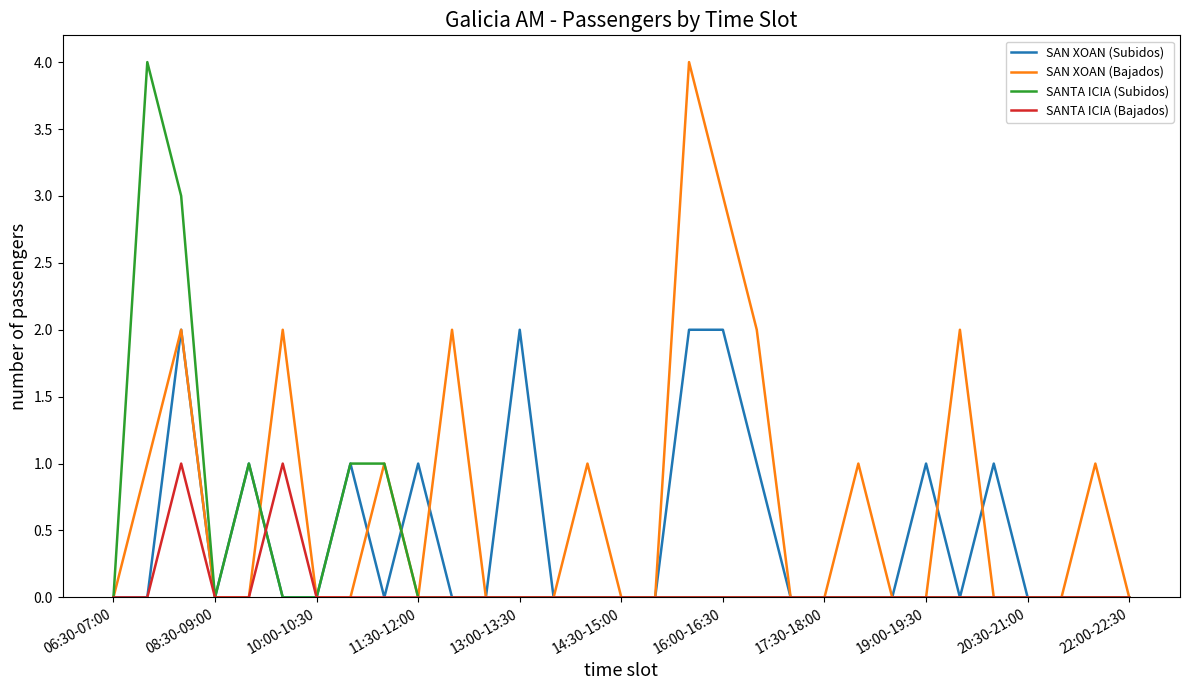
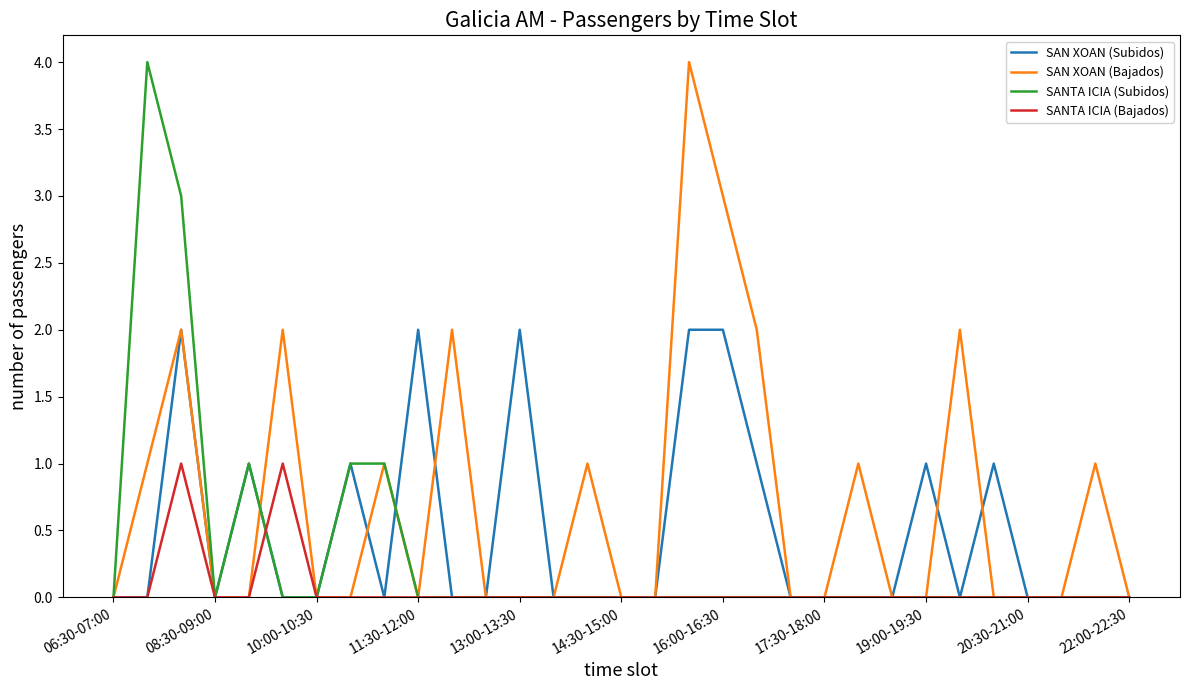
SAN XOAN (Subidos), 11:30-12:00: 1 -> 2
